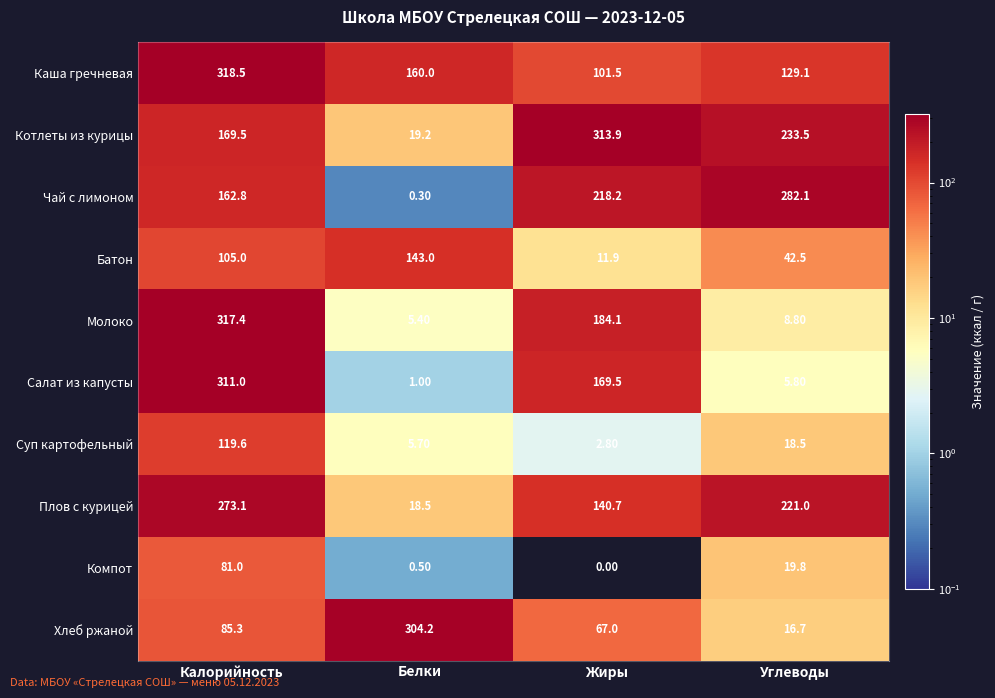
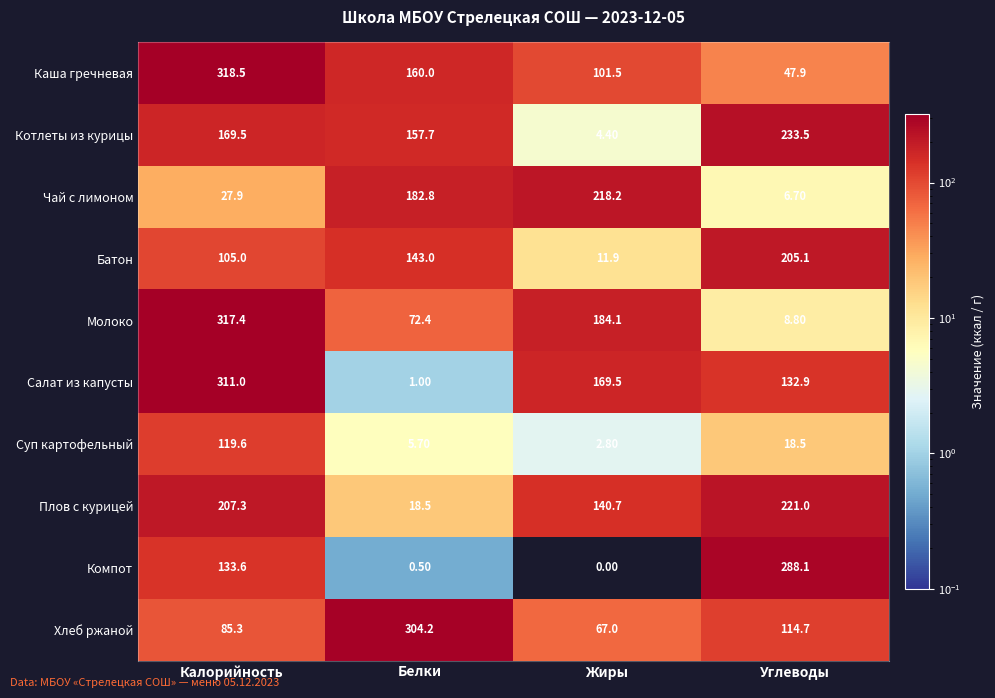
Каша гречневая, Углеводы: 129.1 -> 47.9
Котлеты из курицы, Белки: 19.2 -> 157.7
Котлеты из курицы, Жиры: 313.9 -> 4.40
Чай с лимоном, Калорийность: 162.8 -> 27.9
Чай с лимоном, Белки: 0.30 -> 182.8
Чай с лимоном, Углеводы: 282.1 -> 6.70
Батон, Углеводы: 42.5 -> 205.1
Молоко, Белки: 5.40 -> 72.4
Салат из капусты, Углеводы: 5.80 -> 132.9
Плов с курицей, Калорийность: 273.1 -> 207.3
Компот, Калорийность: 81.0 -> 133.6
Компот, Углеводы: 19.8 -> 288.1
Хлеб ржаной, Углеводы: 16.7 -> 114.7
